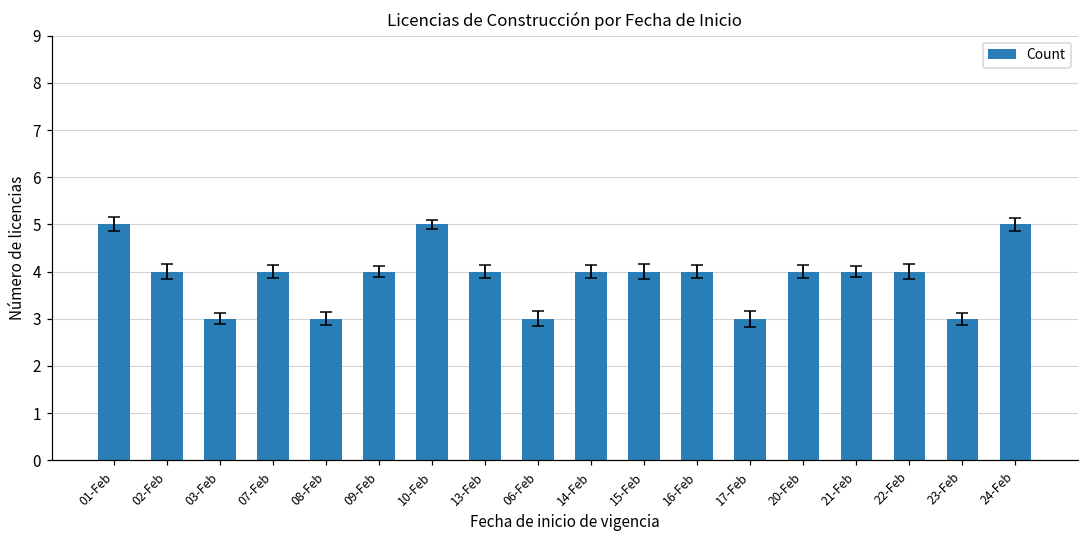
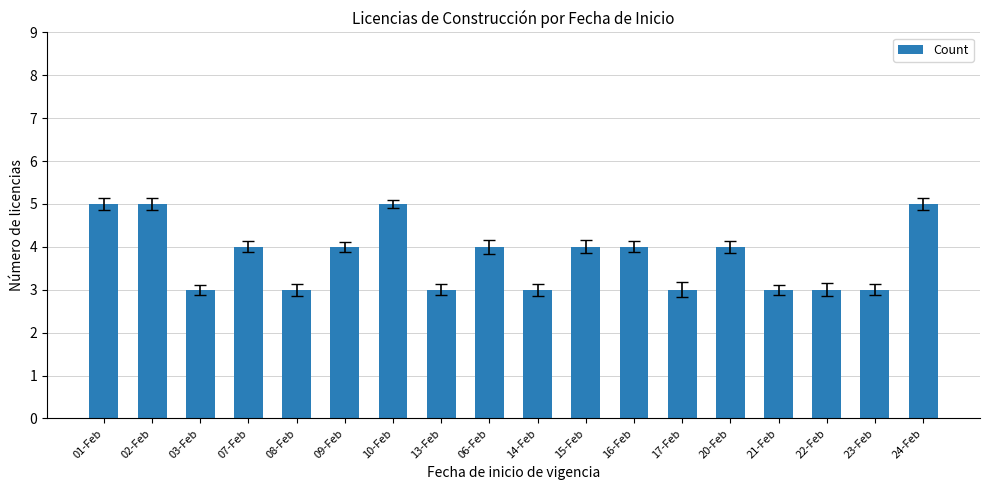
Count, 02-Feb: 4 -> 5
Count, 13-Feb: 4 -> 3
Count, 06-Feb: 3 -> 4
Count, 14-Feb: 4 -> 3
Count, 21-Feb: 4 -> 3
Count, 22-Feb: 4 -> 3
